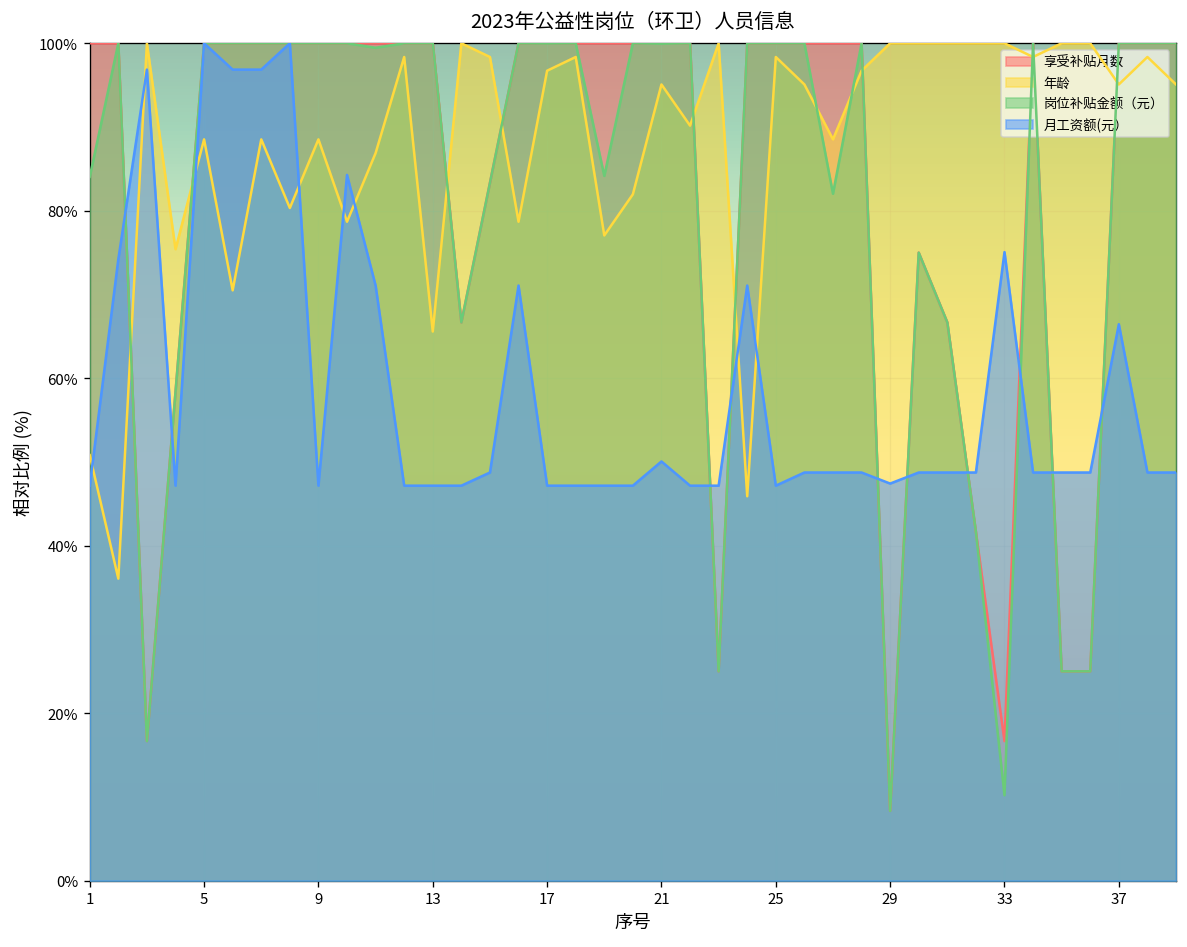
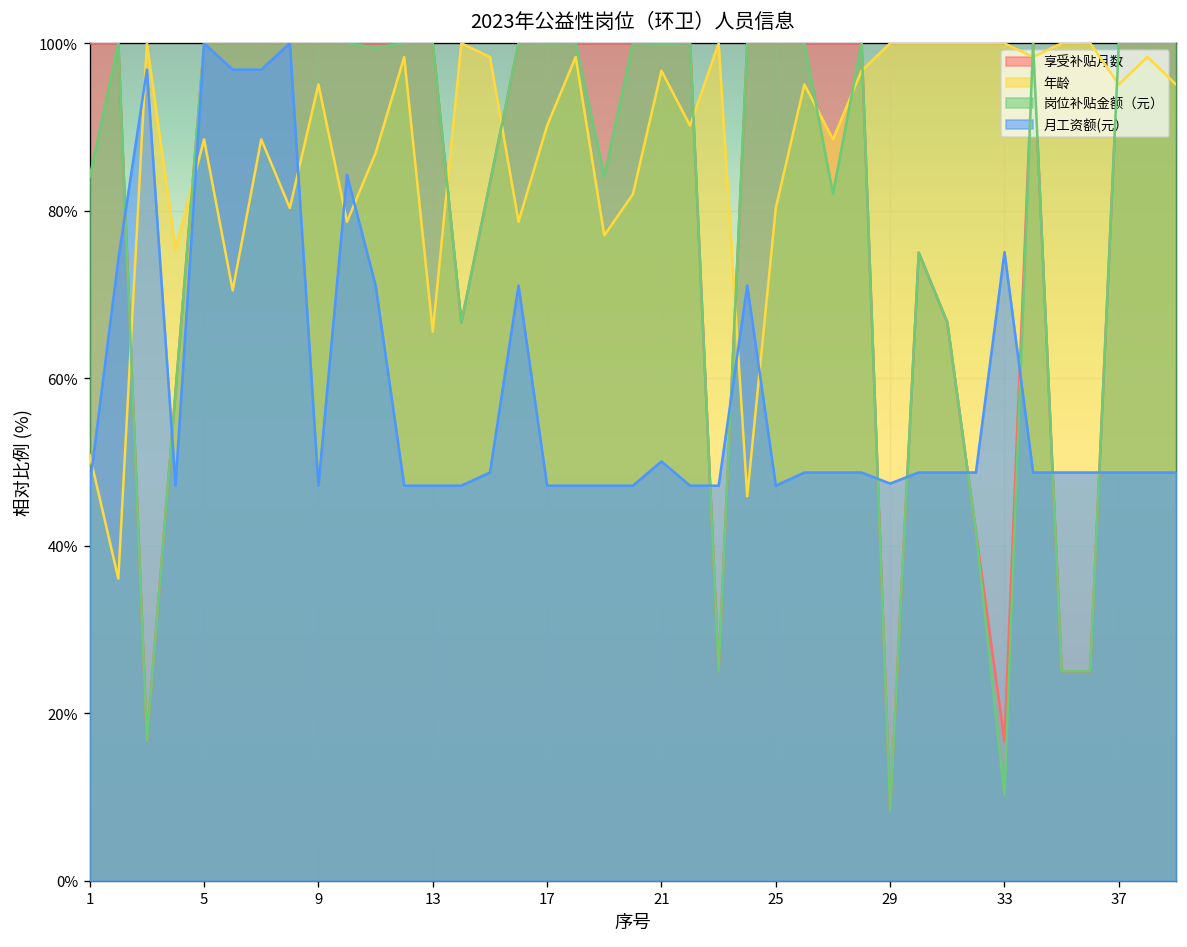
年龄, 9: 89% -> 95%
年龄, 17: 97% -> 90%
年龄, 21: 95% -> 97%
年龄, 25: 98% -> 80%
月工资额(元）, 37: 66% -> 49%
